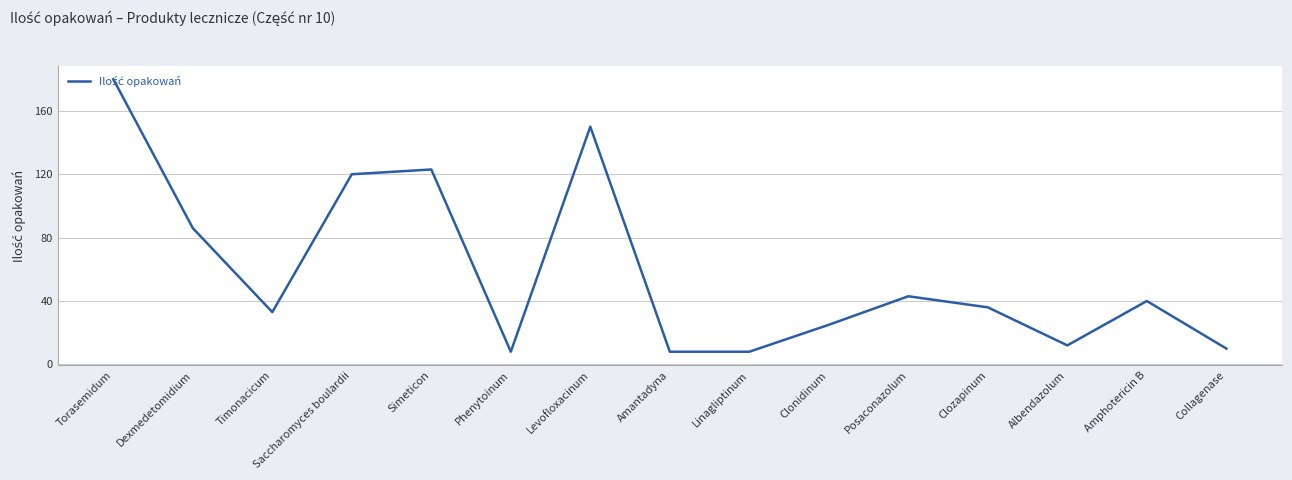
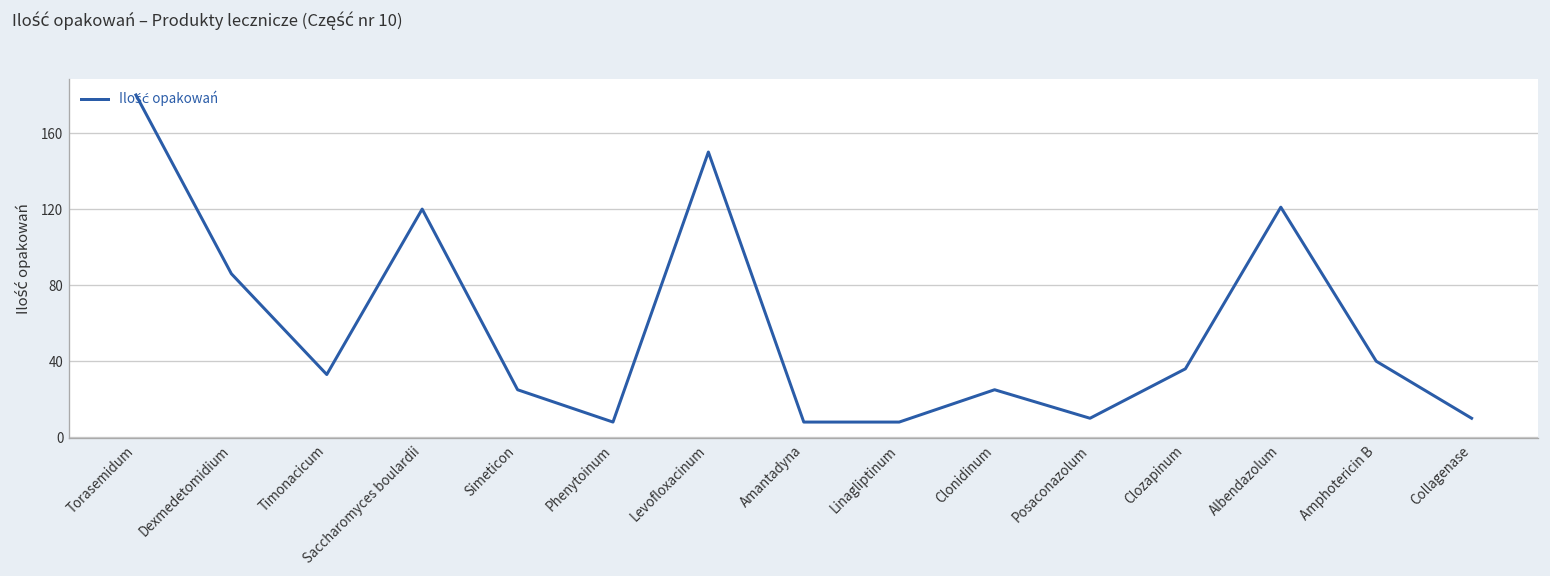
Simeticon: 123 -> 25
Posaconazolum: 43 -> 10
Albendazolum: 12 -> 121
